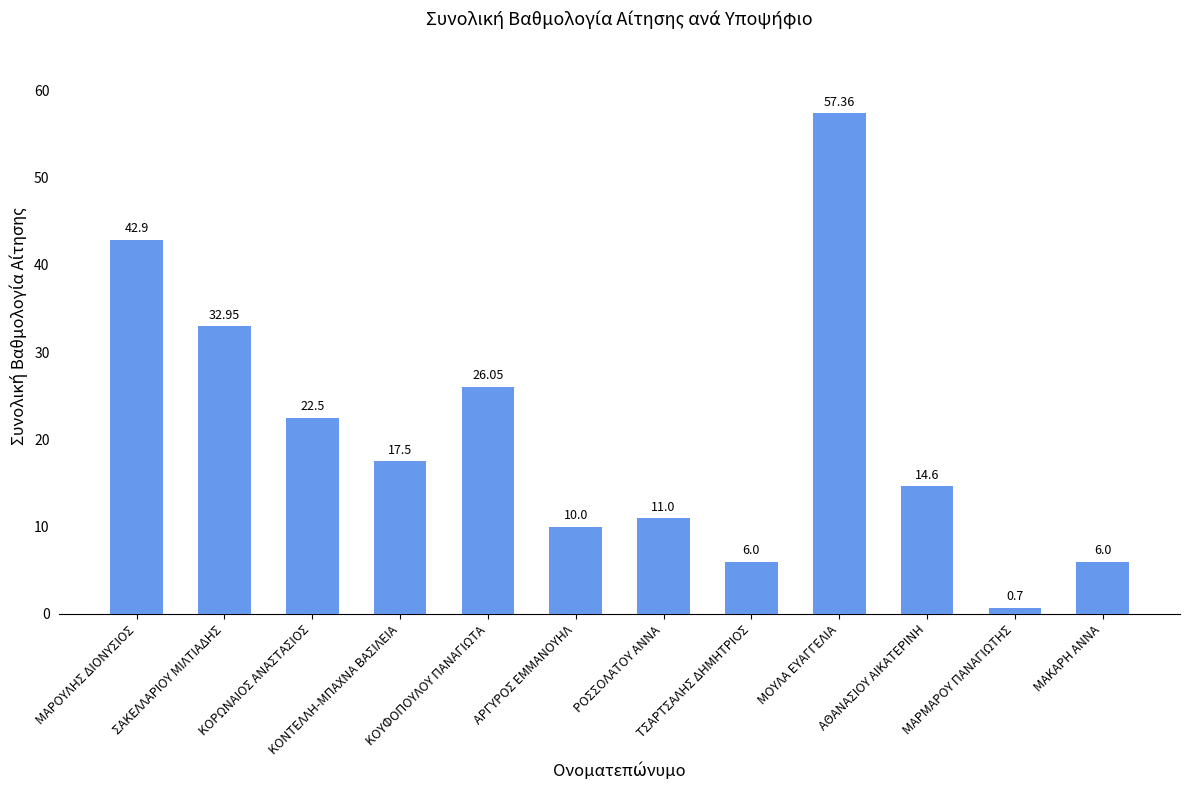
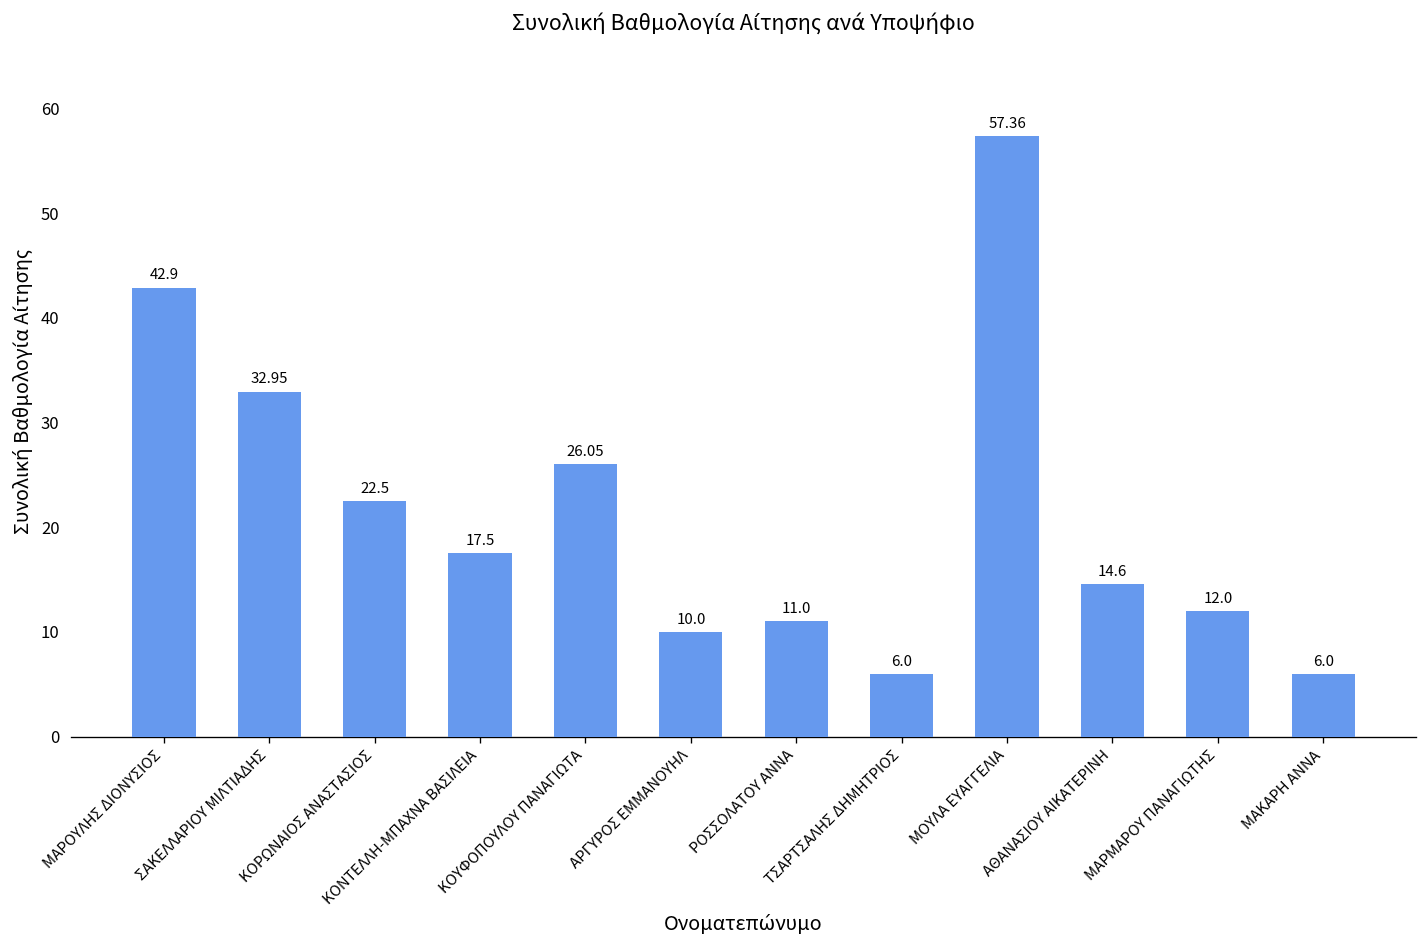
ΜΑΡΜΑΡΟΥ ΠΑΝΑΓΙΩΤΗΣ: 0.7 -> 12.0
